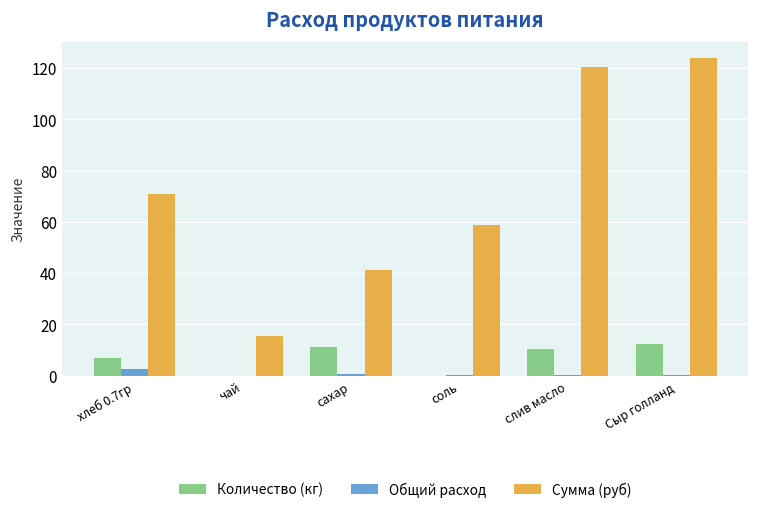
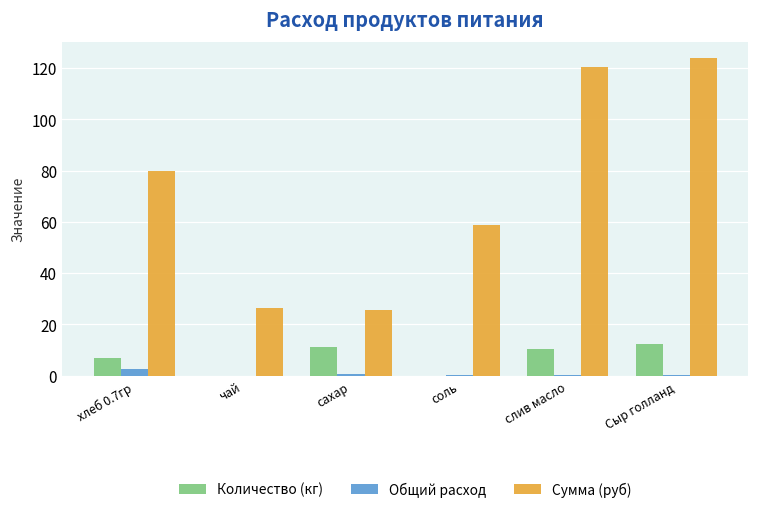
Сумма (руб), хлеб 0.7гр: 71 -> 80
Сумма (руб), чай: 16 -> 26
Сумма (руб), сахар: 41 -> 26
